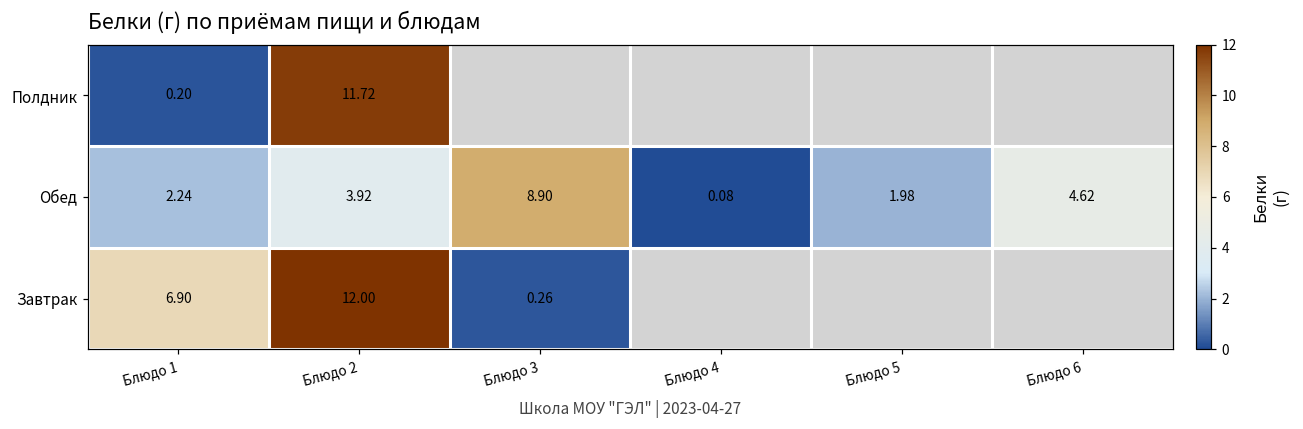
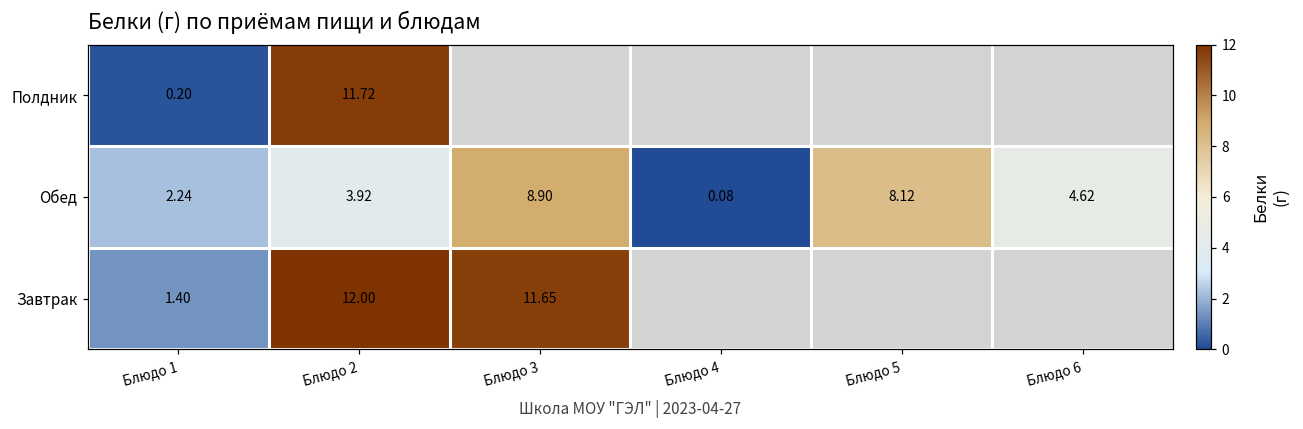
Обед, Блюдо 5: 1.98 -> 8.12
Завтрак, Блюдо 1: 6.90 -> 1.40
Завтрак, Блюдо 3: 0.26 -> 11.65
